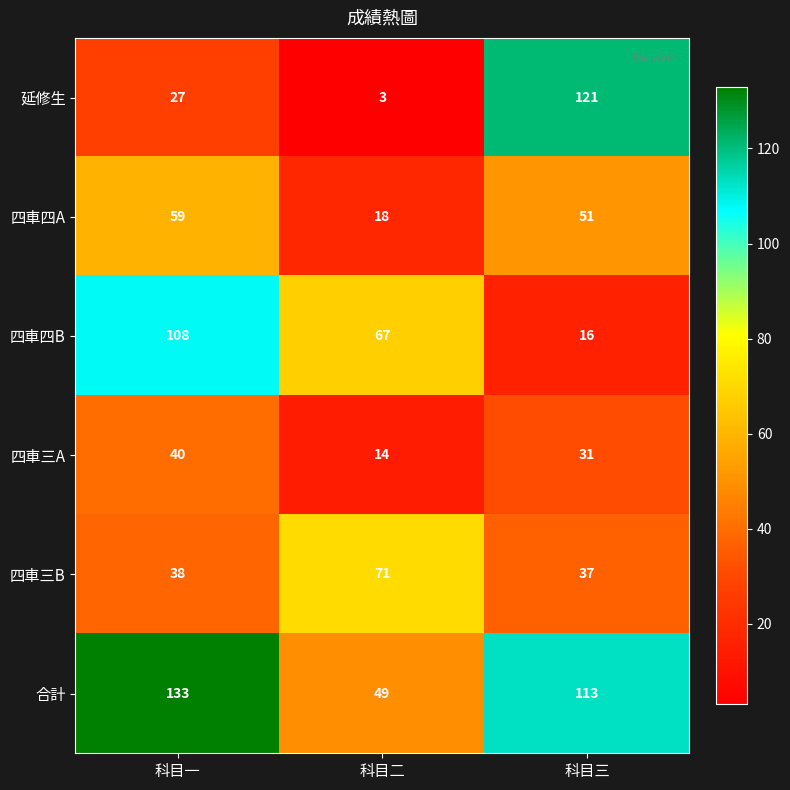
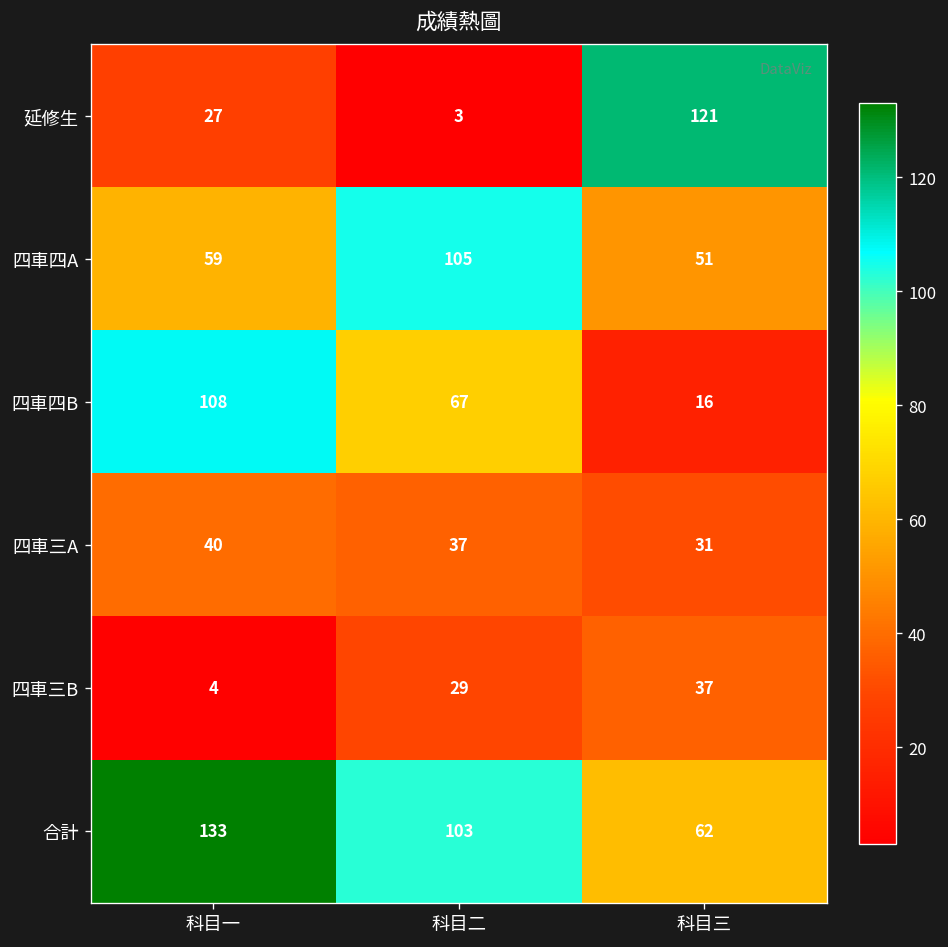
四車四A, 科目二: 18 -> 105
四車三A, 科目二: 14 -> 37
四車三B, 科目一: 38 -> 4
四車三B, 科目二: 71 -> 29
合計, 科目二: 49 -> 103
合計, 科目三: 113 -> 62
